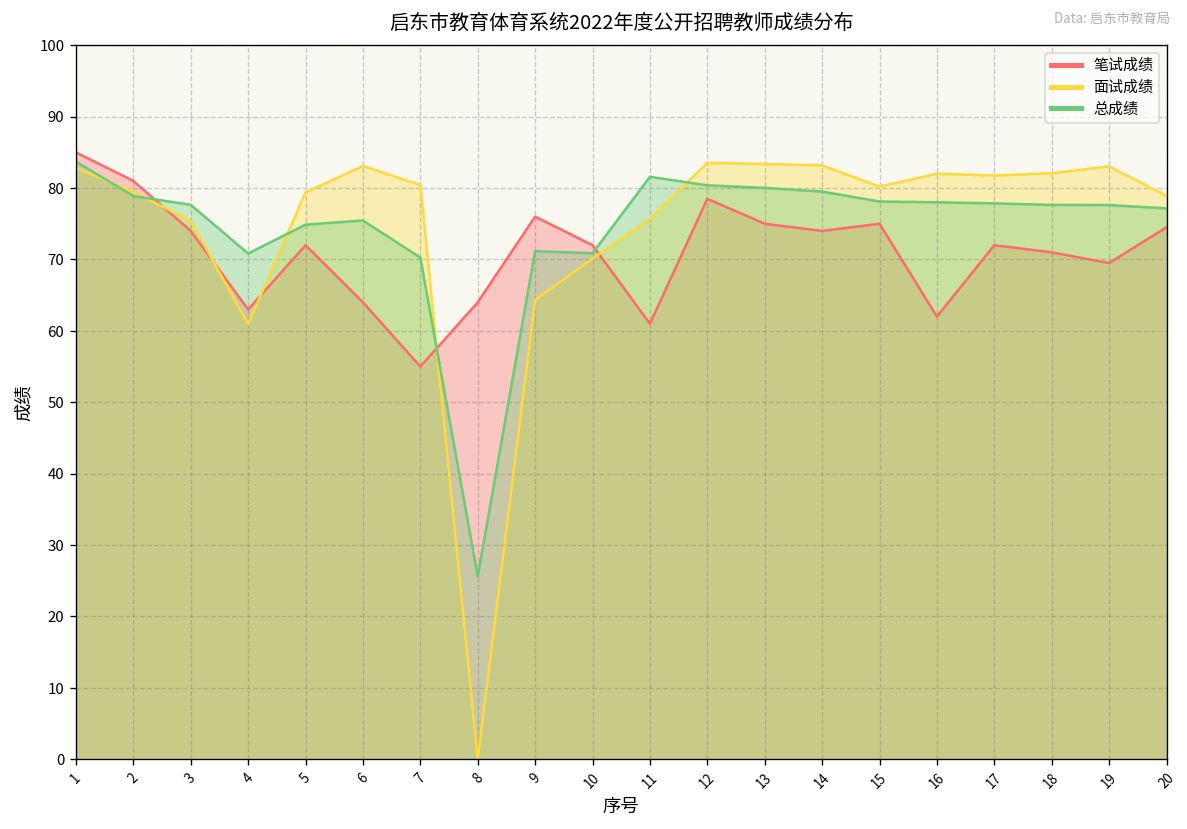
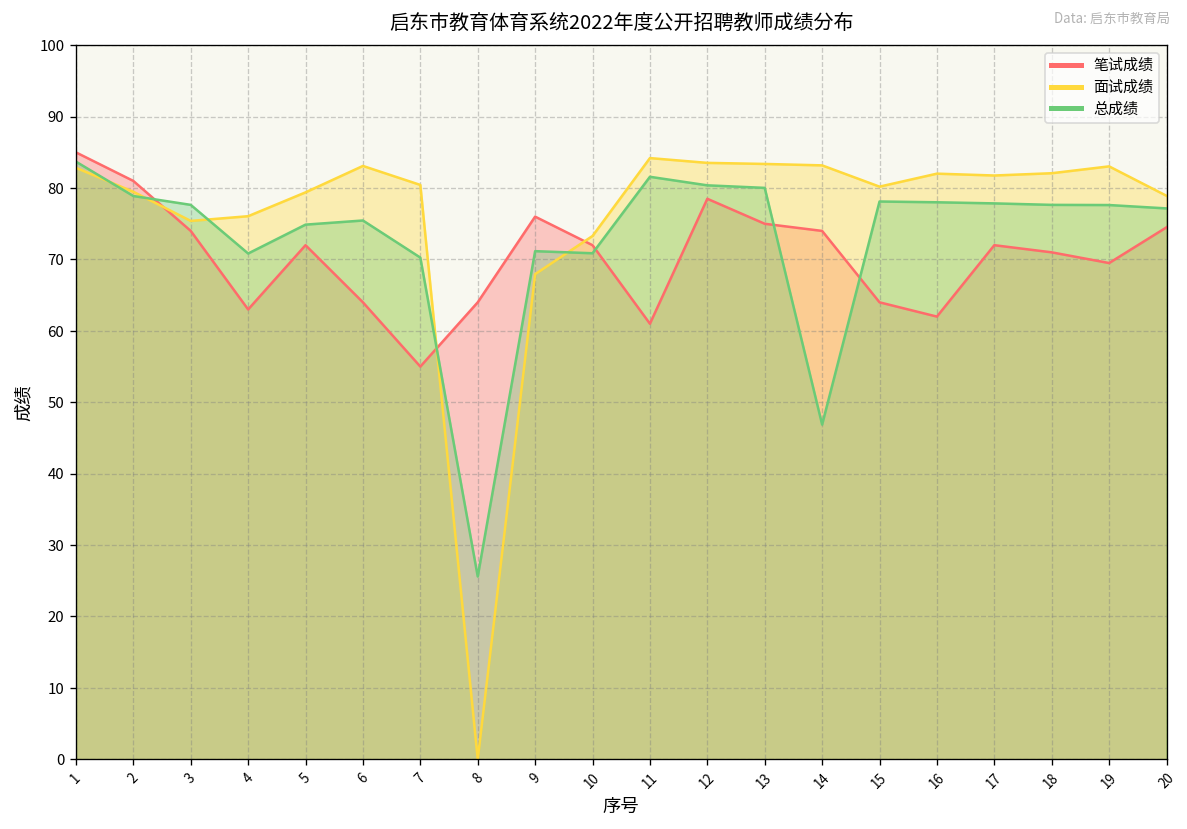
面试成绩, 4: 61 -> 76
面试成绩, 9: 64 -> 68
面试成绩, 10: 70 -> 73
面试成绩, 11: 76 -> 84
总成绩, 14: 80 -> 47
笔试成绩, 15: 75 -> 64
